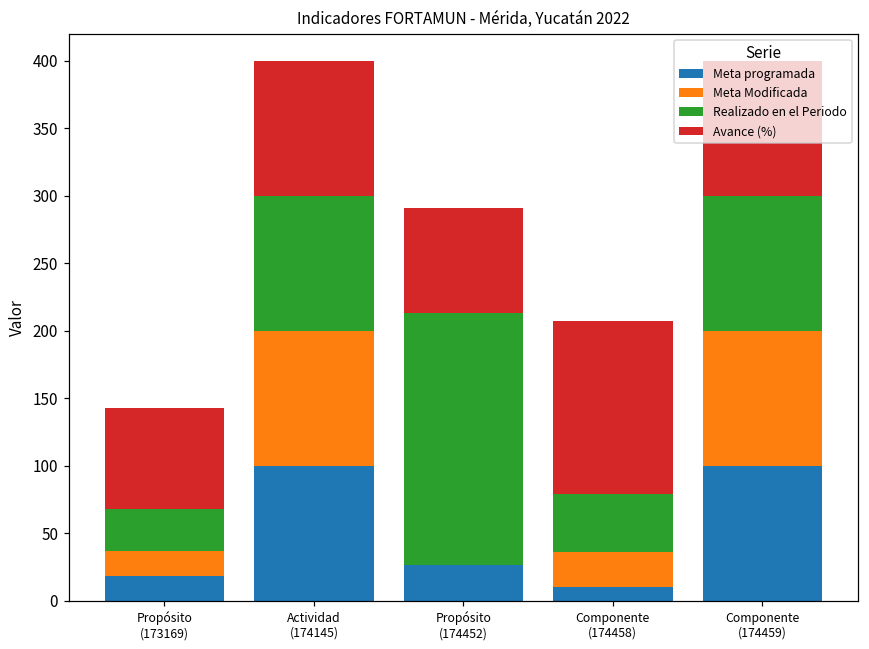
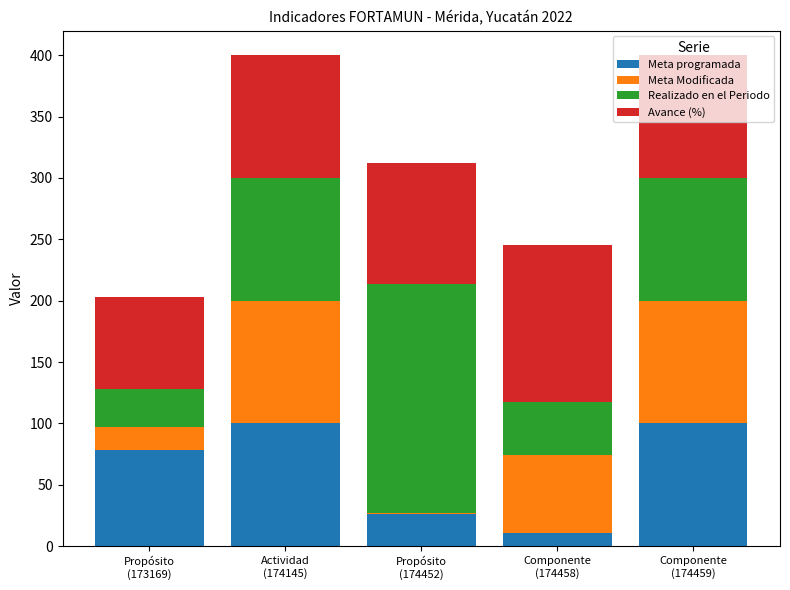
Meta programada, Propósito (173169): 18 -> 78
Avance (%), Propósito (174452): 78 -> 99
Meta Modificada, Componente (174458): 26 -> 64
